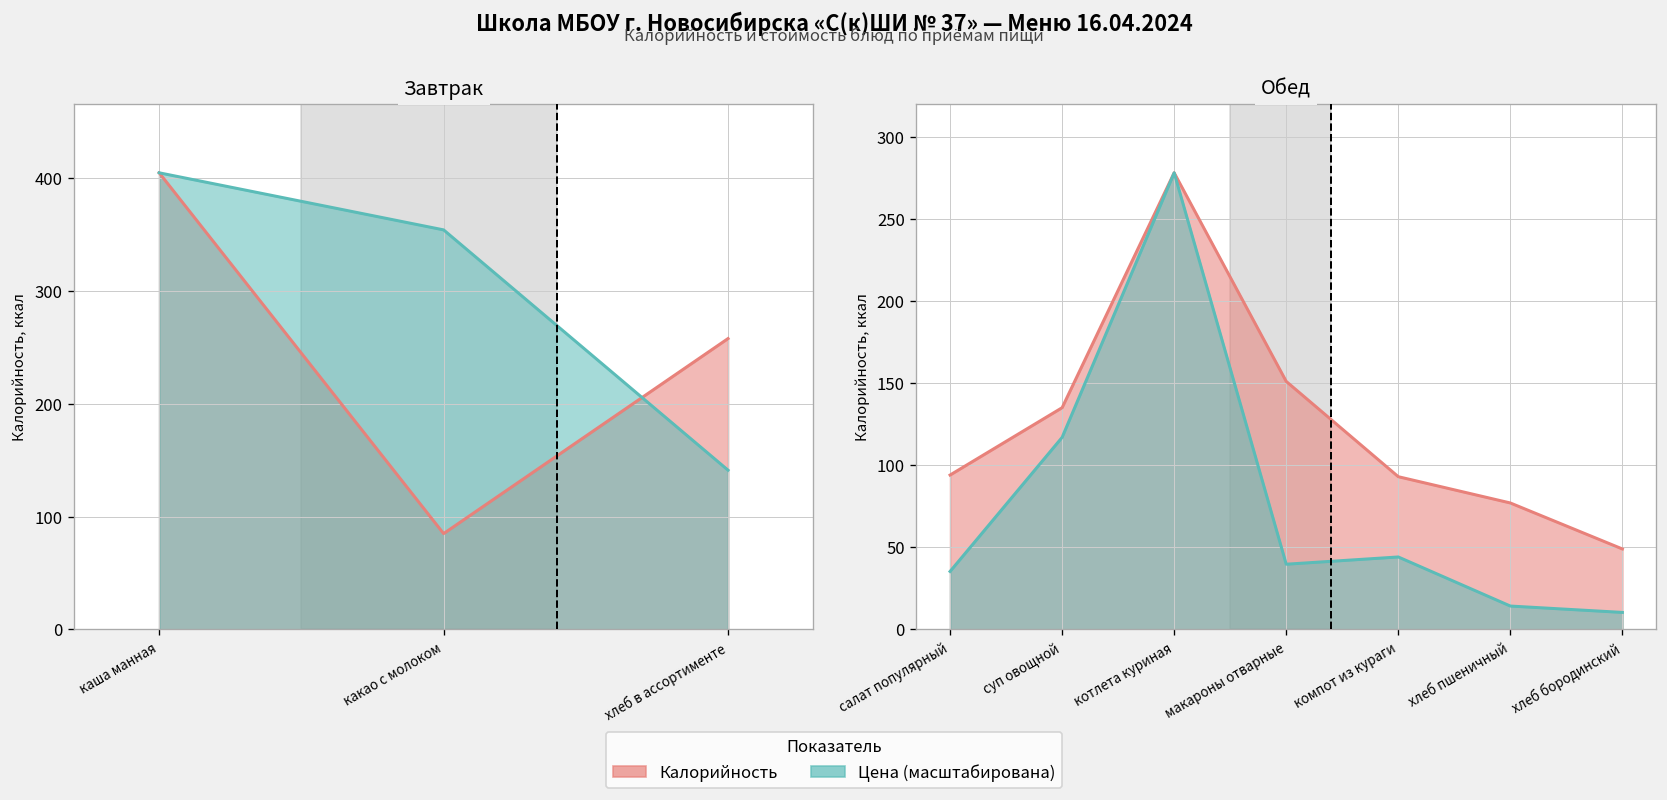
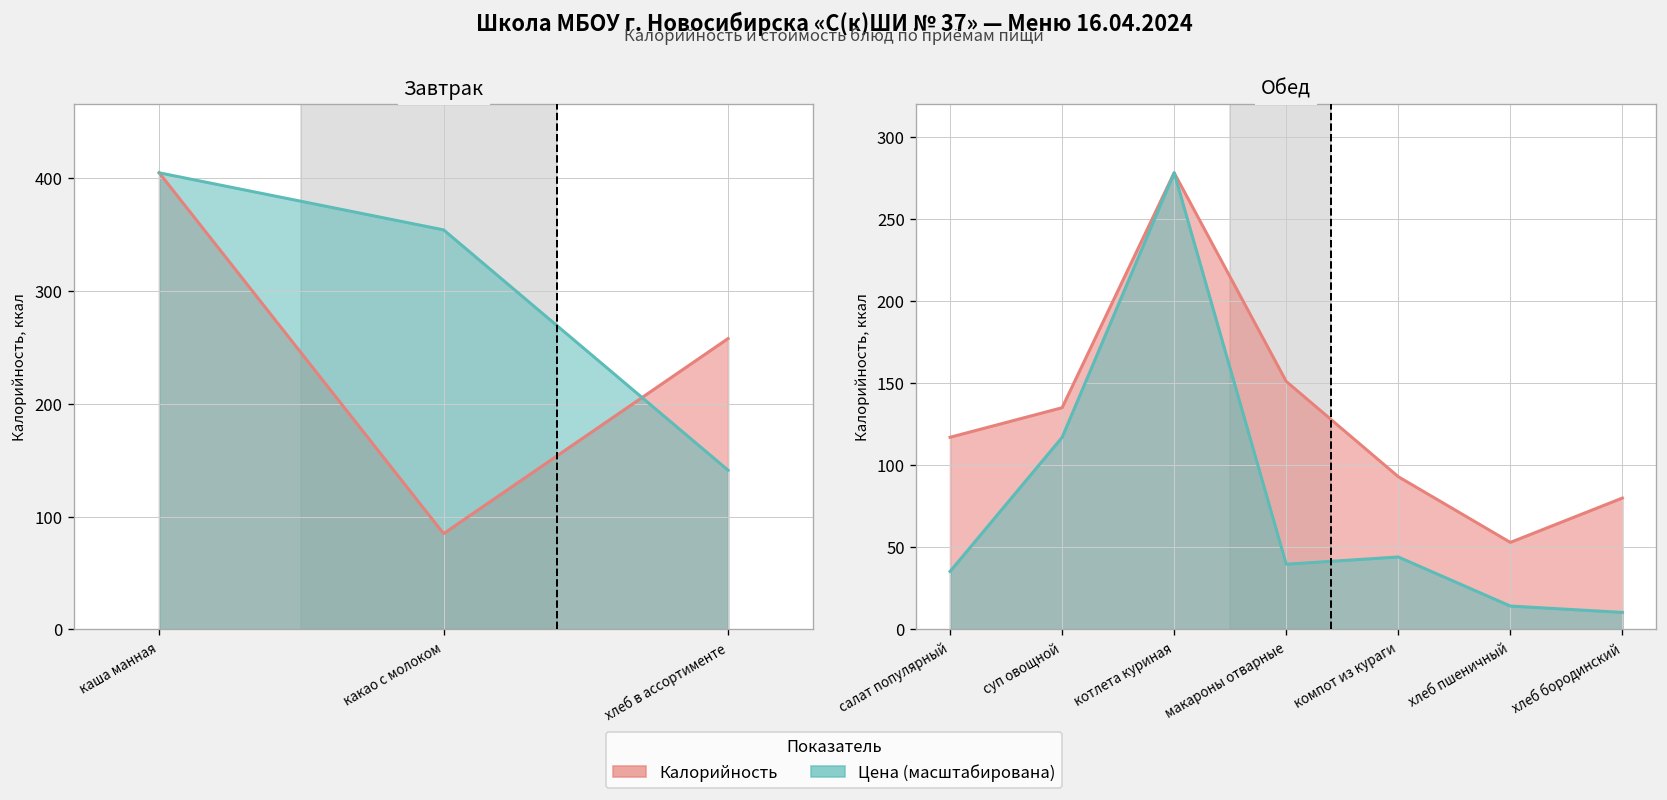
Обед, Калорийность, салат популярный: 94 -> 117
Обед, Калорийность, хлеб пшеничный: 77 -> 53
Обед, Калорийность, хлеб бородинский: 49 -> 80
